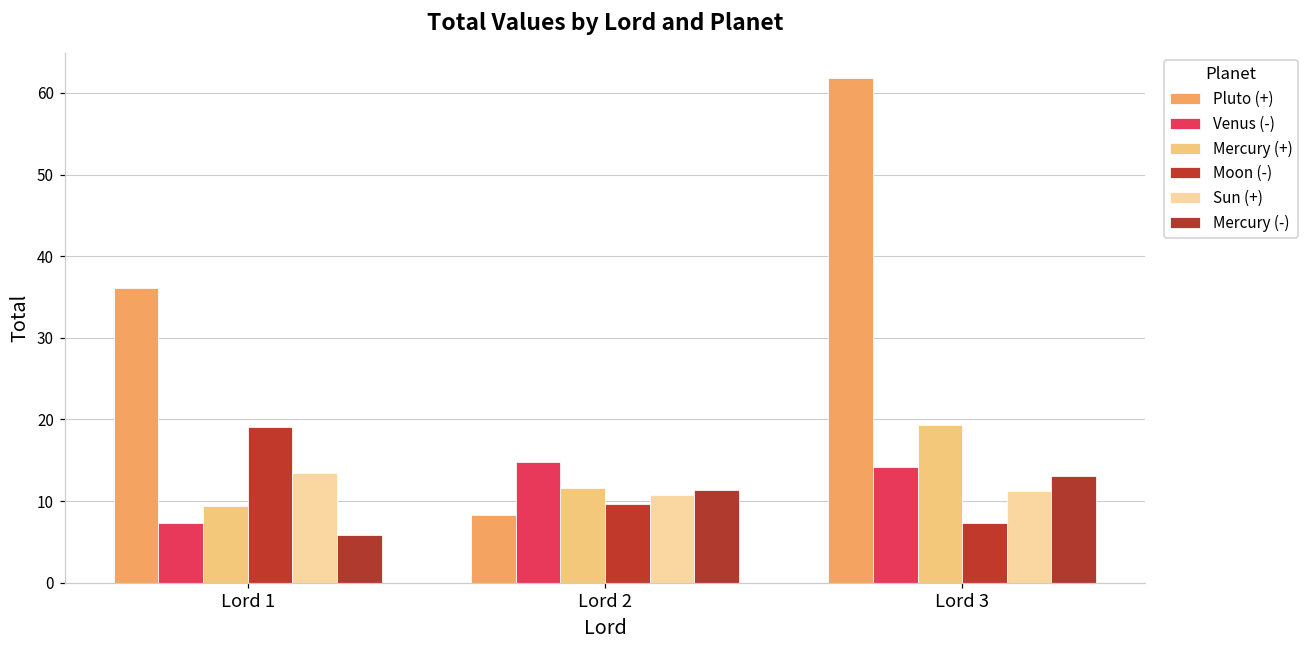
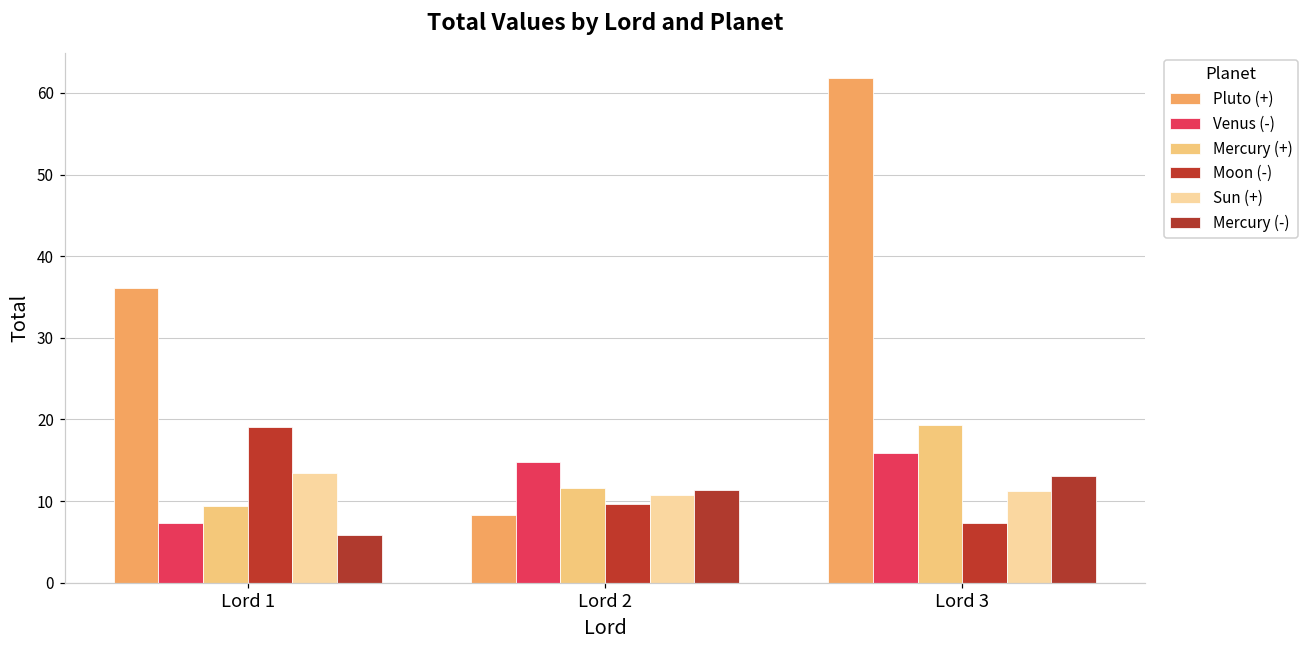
Venus (-), Lord 3: 14 -> 16
